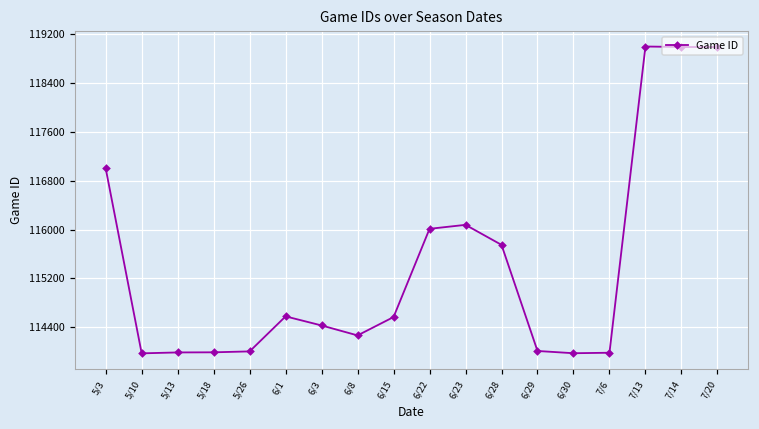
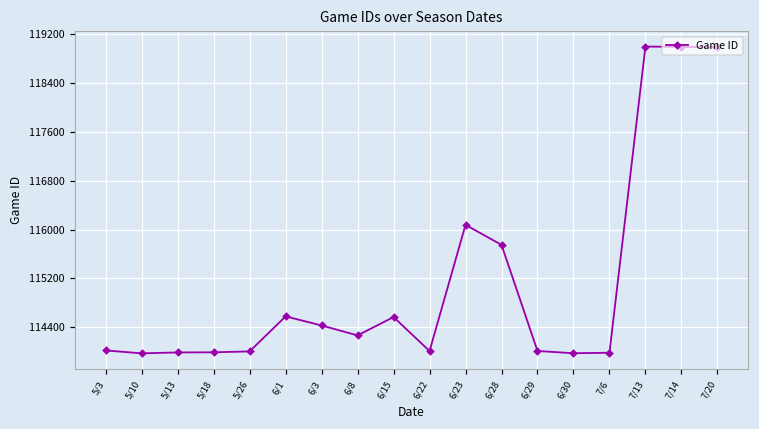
5/3: 117000 -> 114000
6/22: 116000 -> 114000
